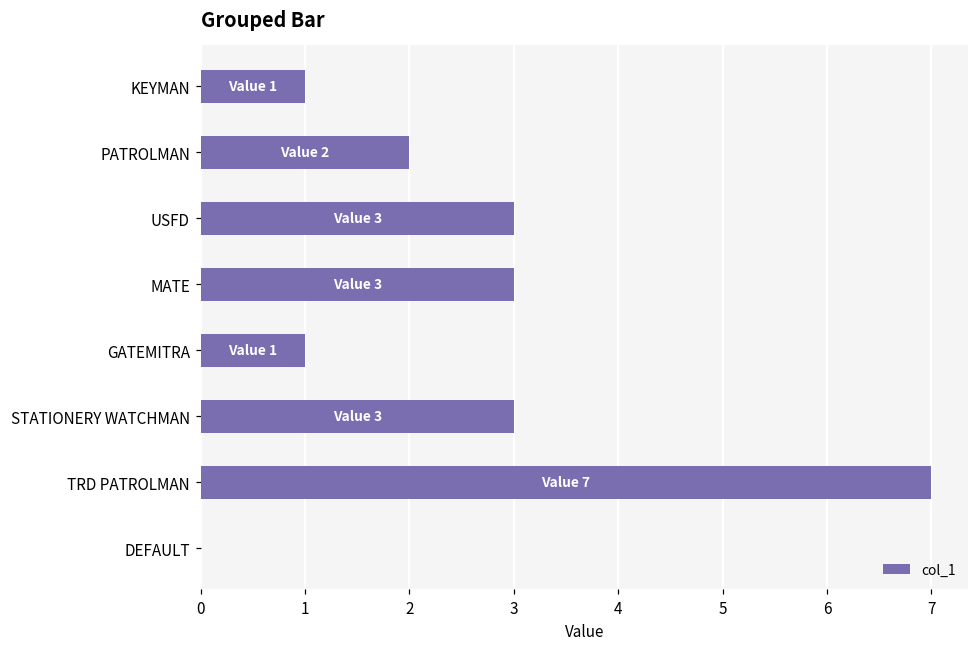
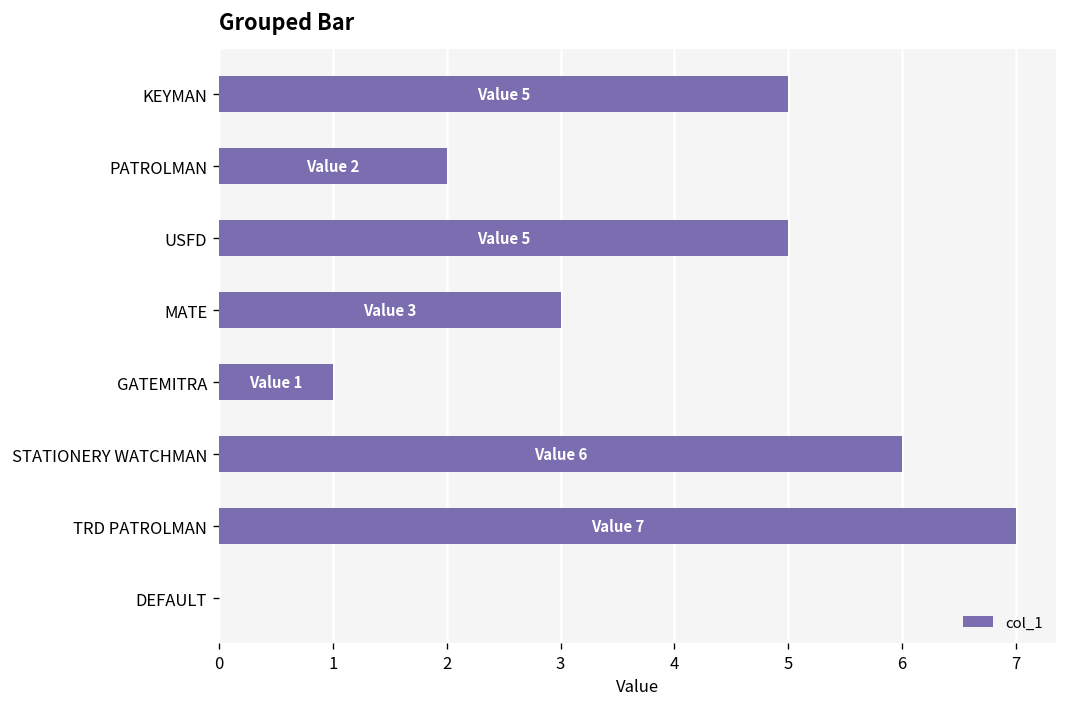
KEYMAN: 1 -> 5
USFD: 3 -> 5
STATIONERY WATCHMAN: 3 -> 6
